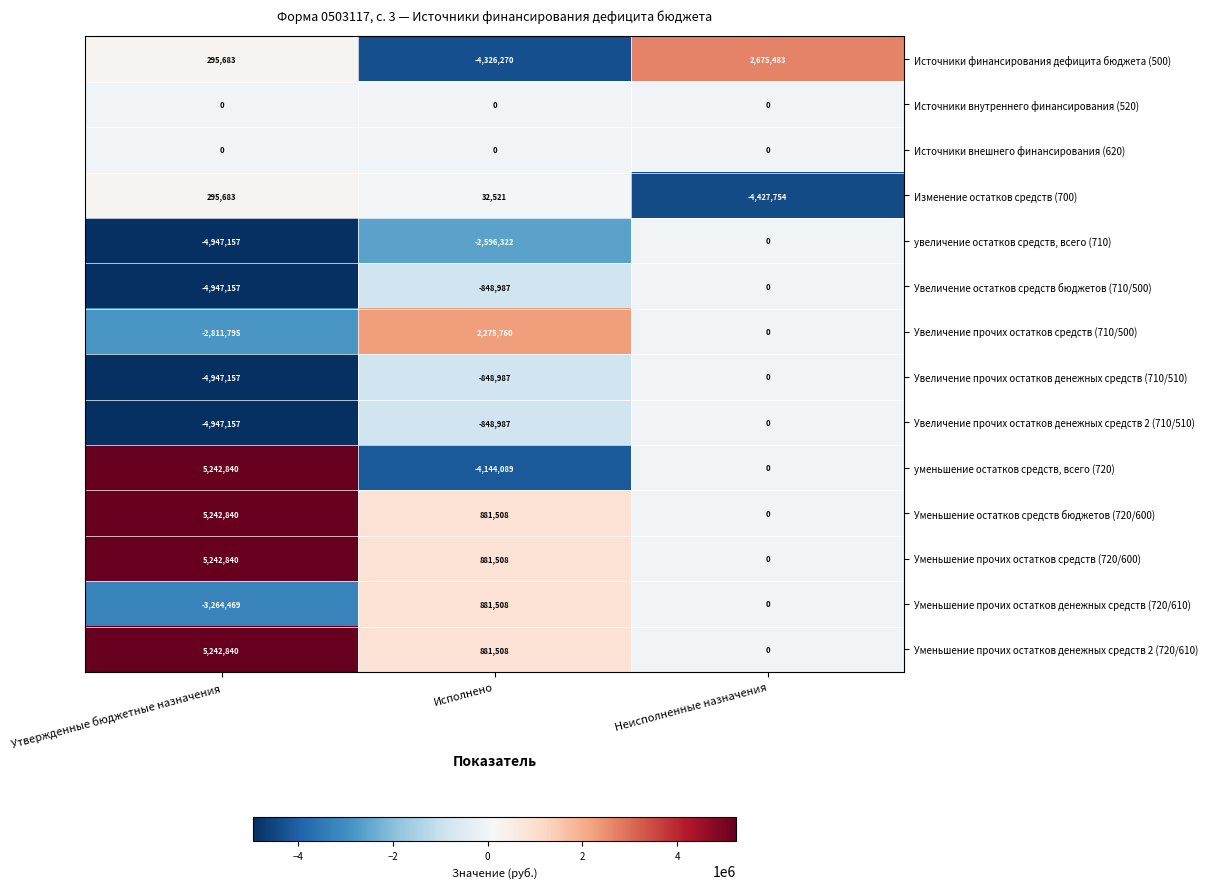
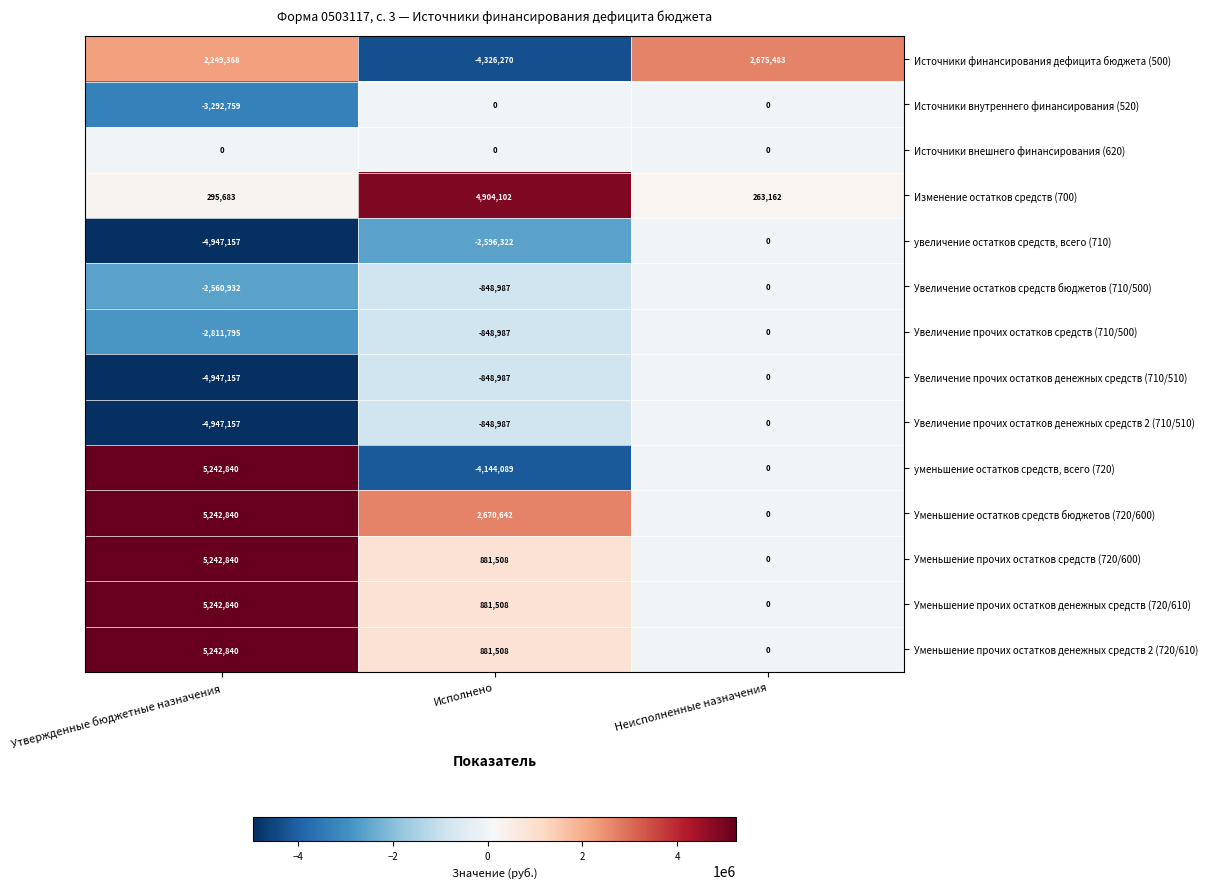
Источники финансирования дефицита бюджета (500), Утвержденные бюджетные назначения: 295,683 -> 2,249,368
Источники внутреннего финансирования (520), Утвержденные бюджетные назначения: 0 -> -3,292,759
Изменение остатков средств (700), Исполнено: 32,521 -> 4,904,102
Изменение остатков средств (700), Неисполненные назначения: -4,427,754 -> 263,162
Увеличение остатков средств бюджетов (710/500), Утвержденные бюджетные назначения: -4,947,157 -> -2,560,932
Увеличение прочих остатков средств (710/500), Исполнено: 2,275,760 -> -848,987
Уменьшение остатков средств бюджетов (720/600), Исполнено: 881,508 -> 2,670,642
Уменьшение прочих остатков денежных средств (720/610), Утвержденные бюджетные назначения: -3,264,469 -> 5,242,840
